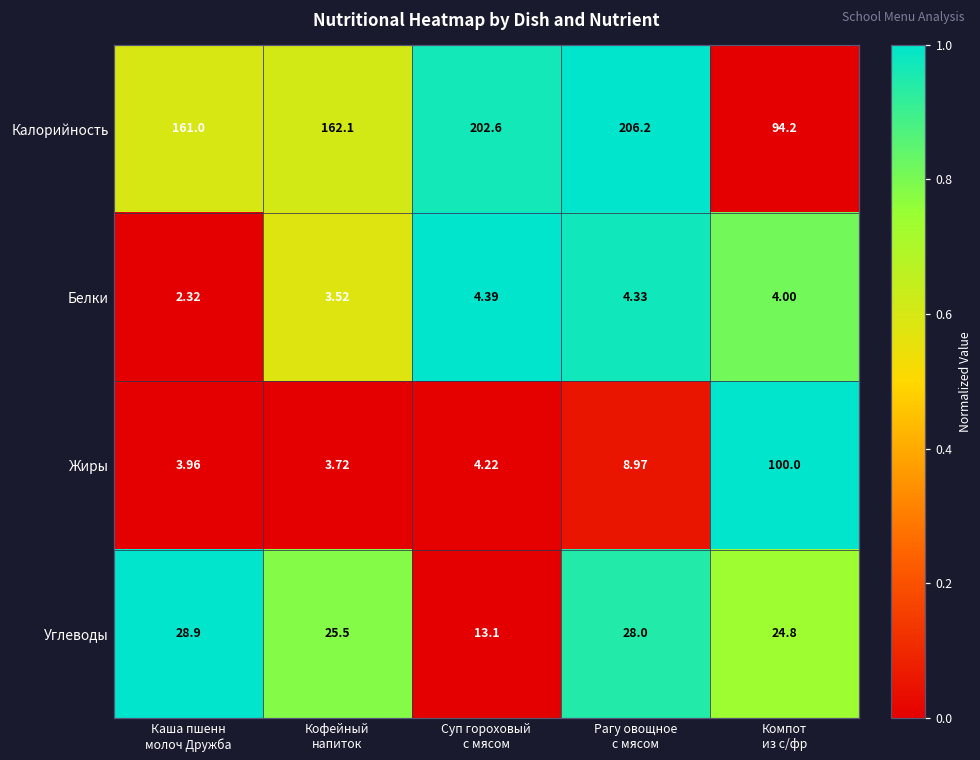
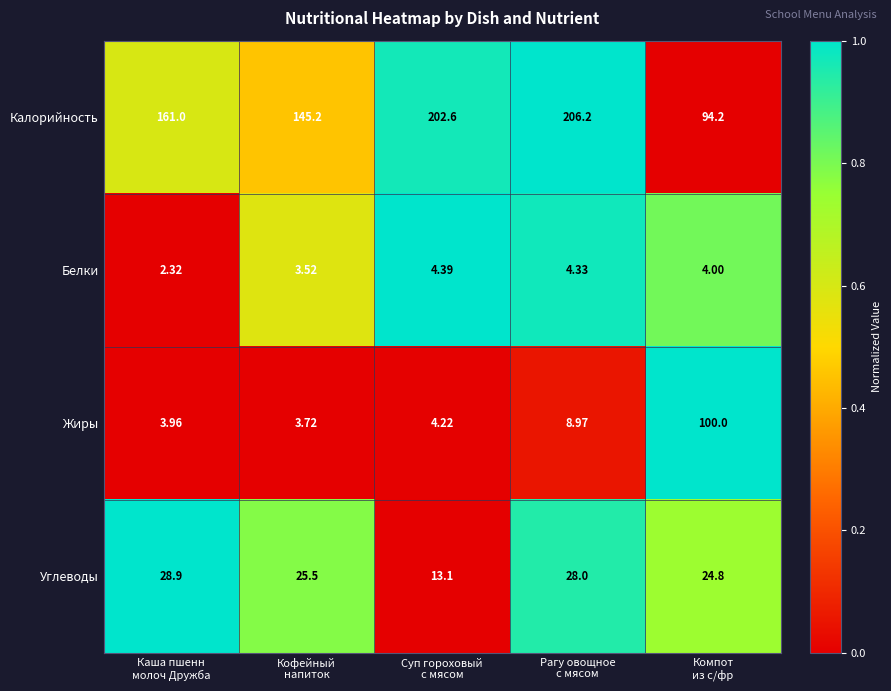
Калорийность, Кофейный напиток: 162.1 -> 145.2
